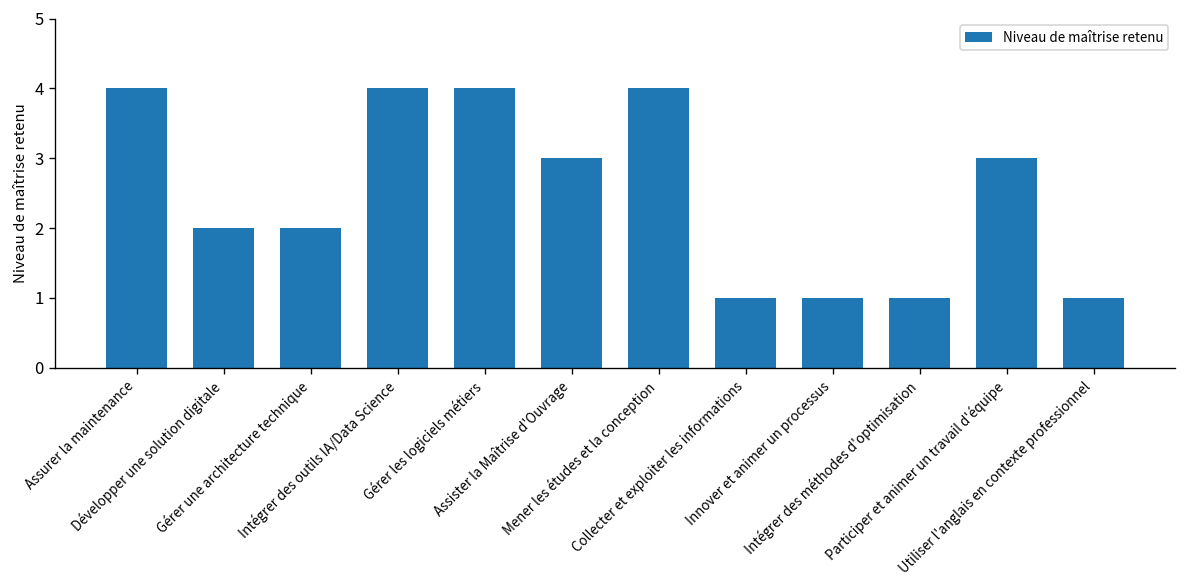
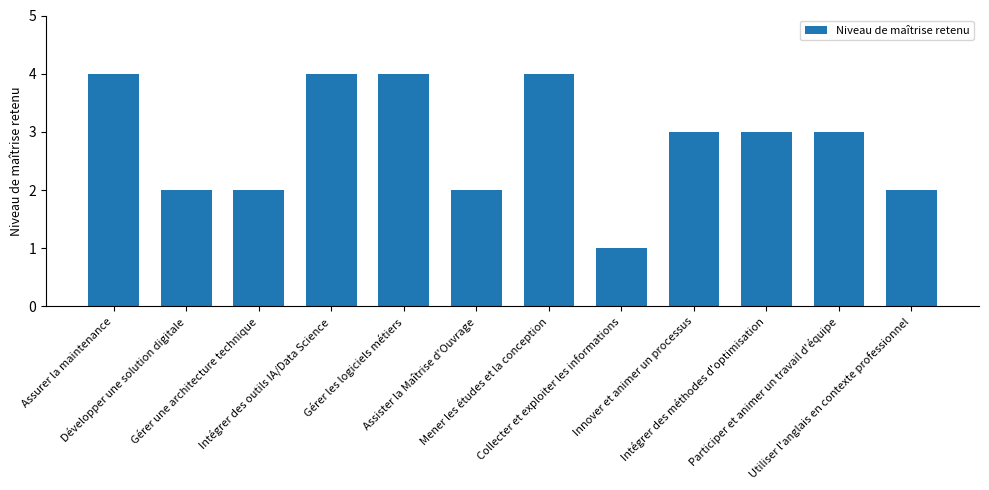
Assister la Maîtrise d'Ouvrage: 3 -> 2
Innover et animer un processus: 1 -> 3
Intégrer des méthodes d'optimisation: 1 -> 3
Utiliser l'anglais en contexte professionnel: 1 -> 2
